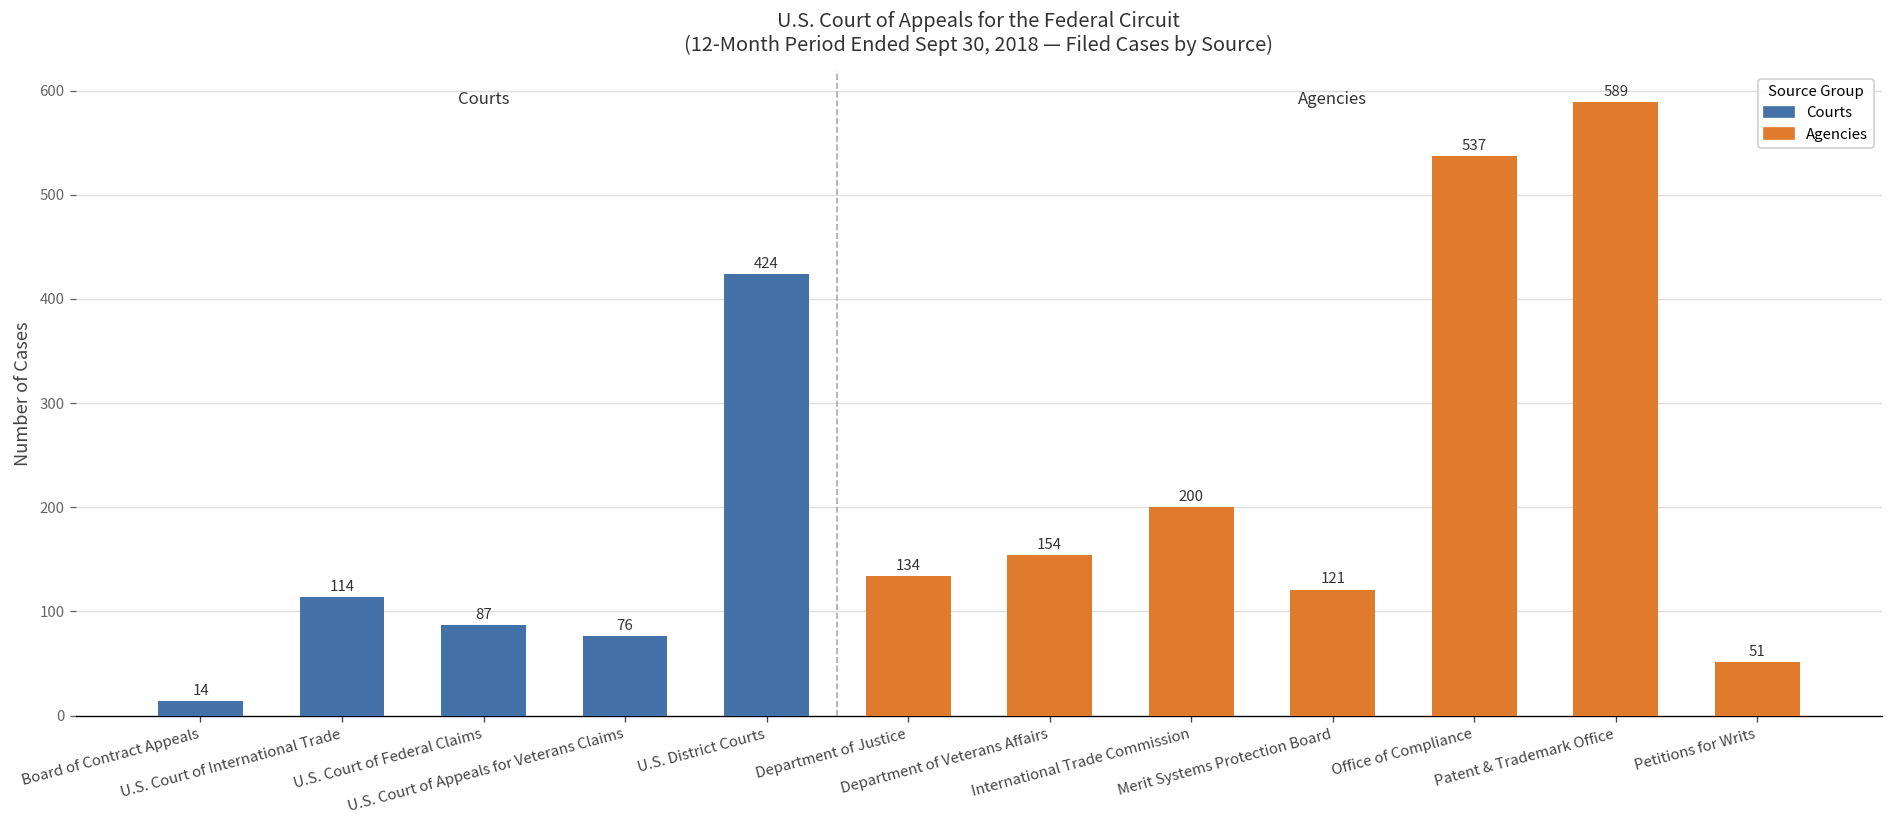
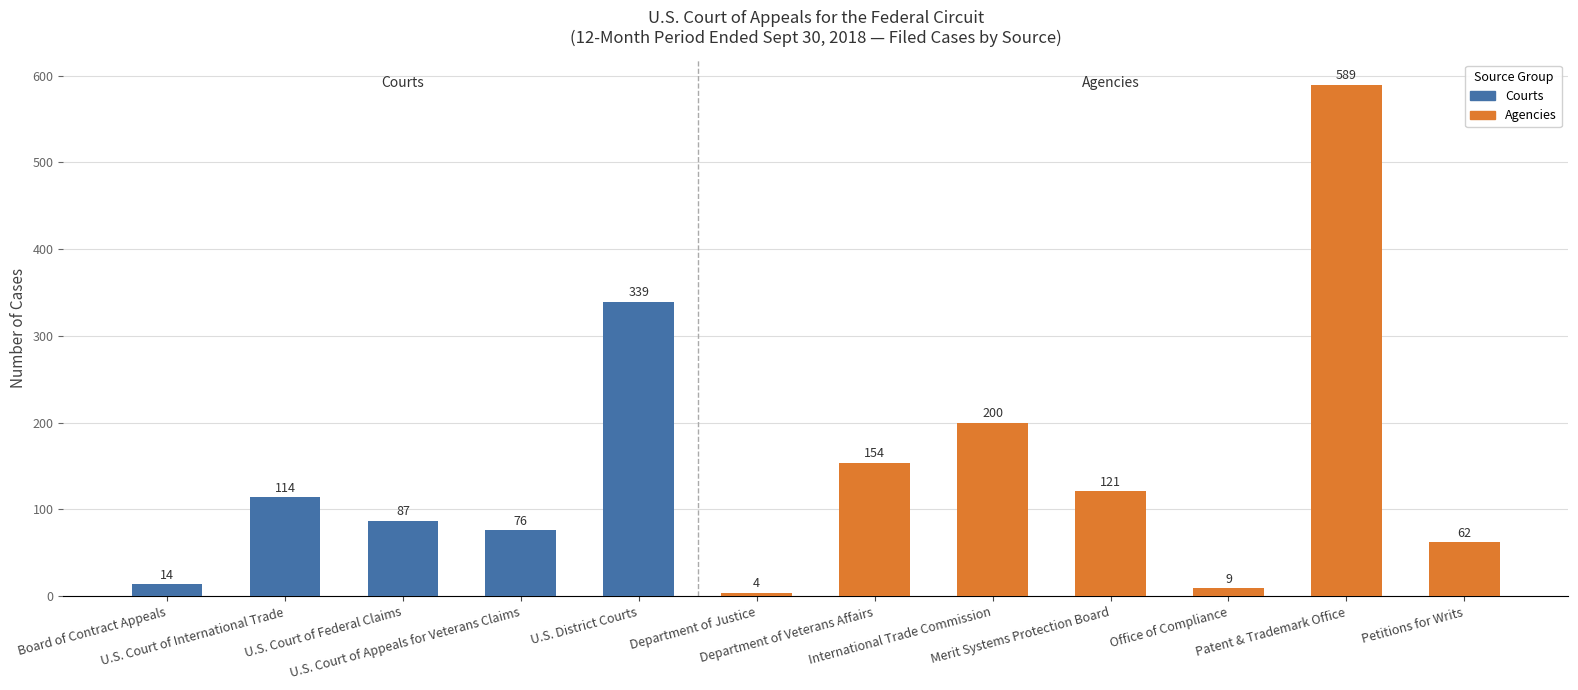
U.S. District Courts: 424 -> 339
Department of Justice: 134 -> 4
Office of Compliance: 537 -> 9
Petitions for Writs: 51 -> 62
